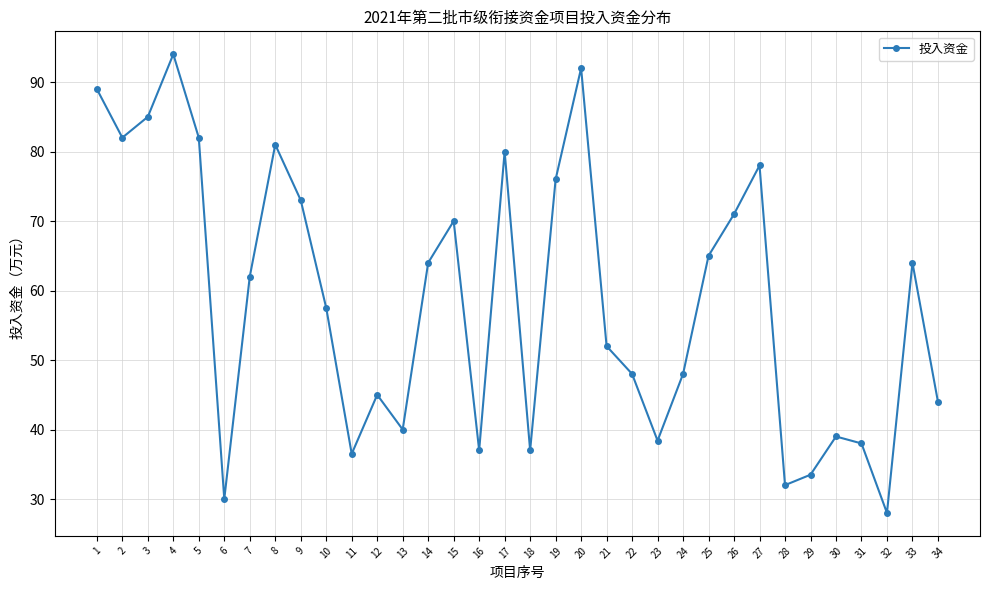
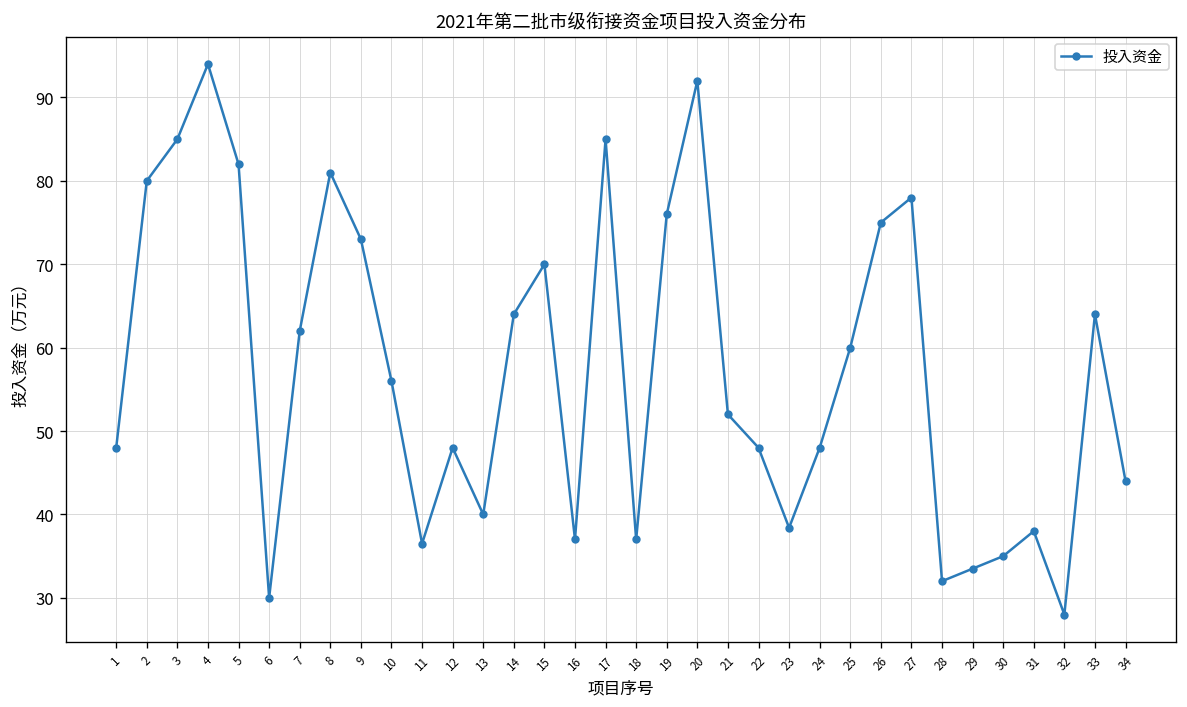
1: 89 -> 48
2: 82 -> 80
10: 58 -> 56
12: 45 -> 48
17: 80 -> 85
25: 65 -> 60
26: 71 -> 75
30: 39 -> 35
